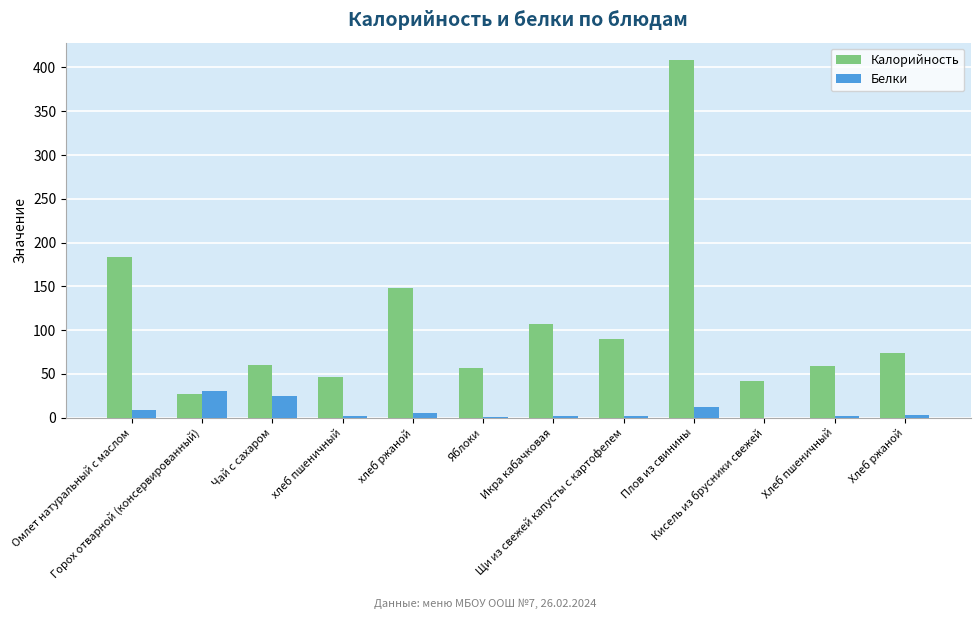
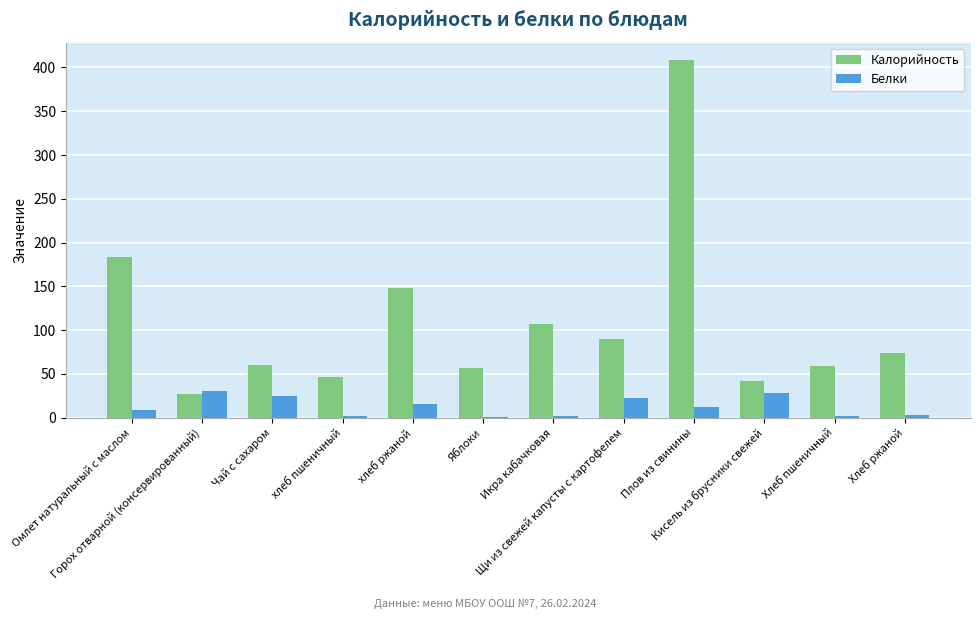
Белки, хлеб ржаной: 0 -> 20
Белки, Щи из свежей капусты с картофелем: 0 -> 20
Белки, Кисель из брусники свежей: 0 -> 30
